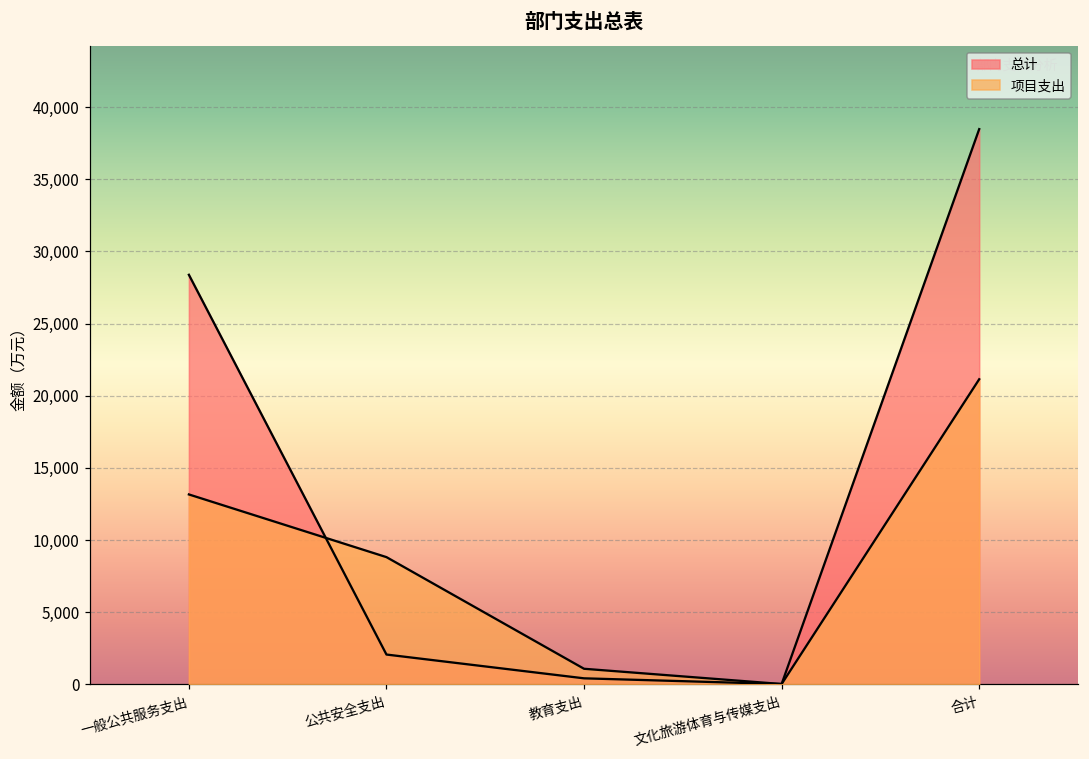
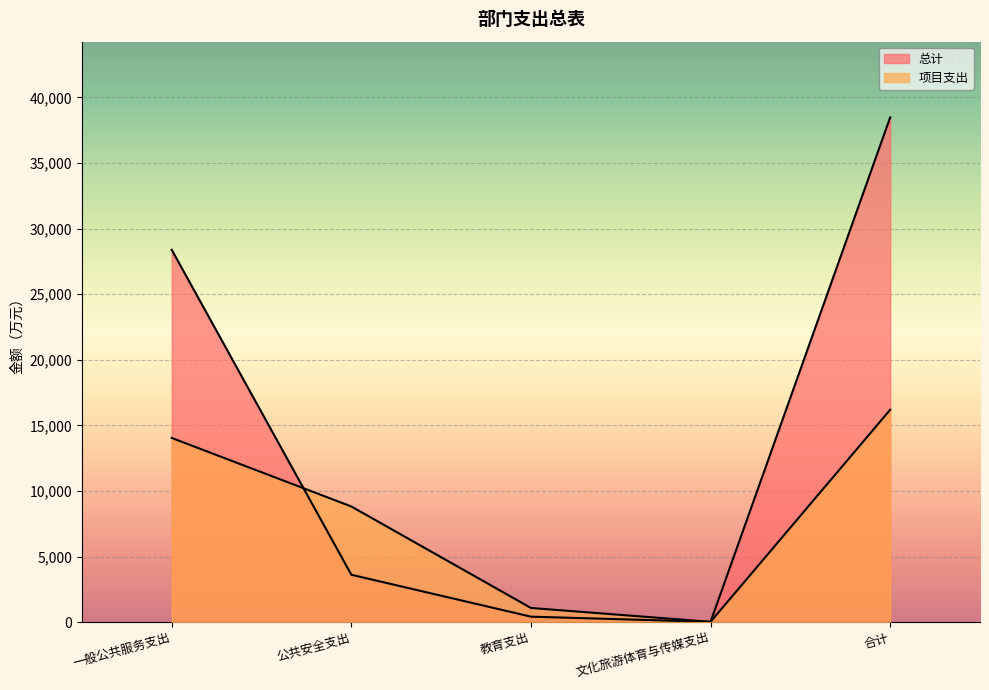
项目支出, 一般公共服务支出: 13,200 -> 14,000
总计, 公共安全支出: 2,100 -> 3,600
项目支出, 合计: 21,100 -> 16,200
